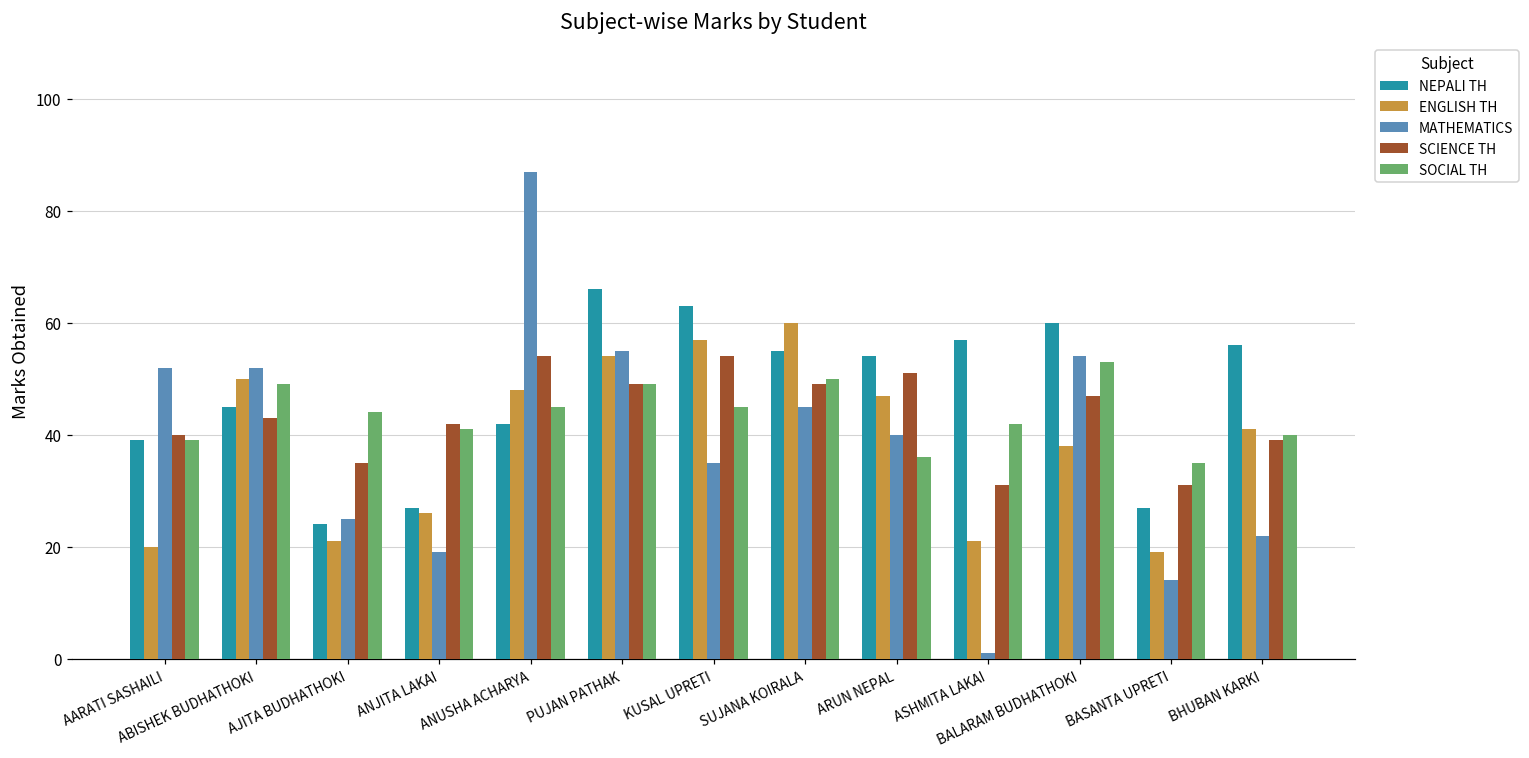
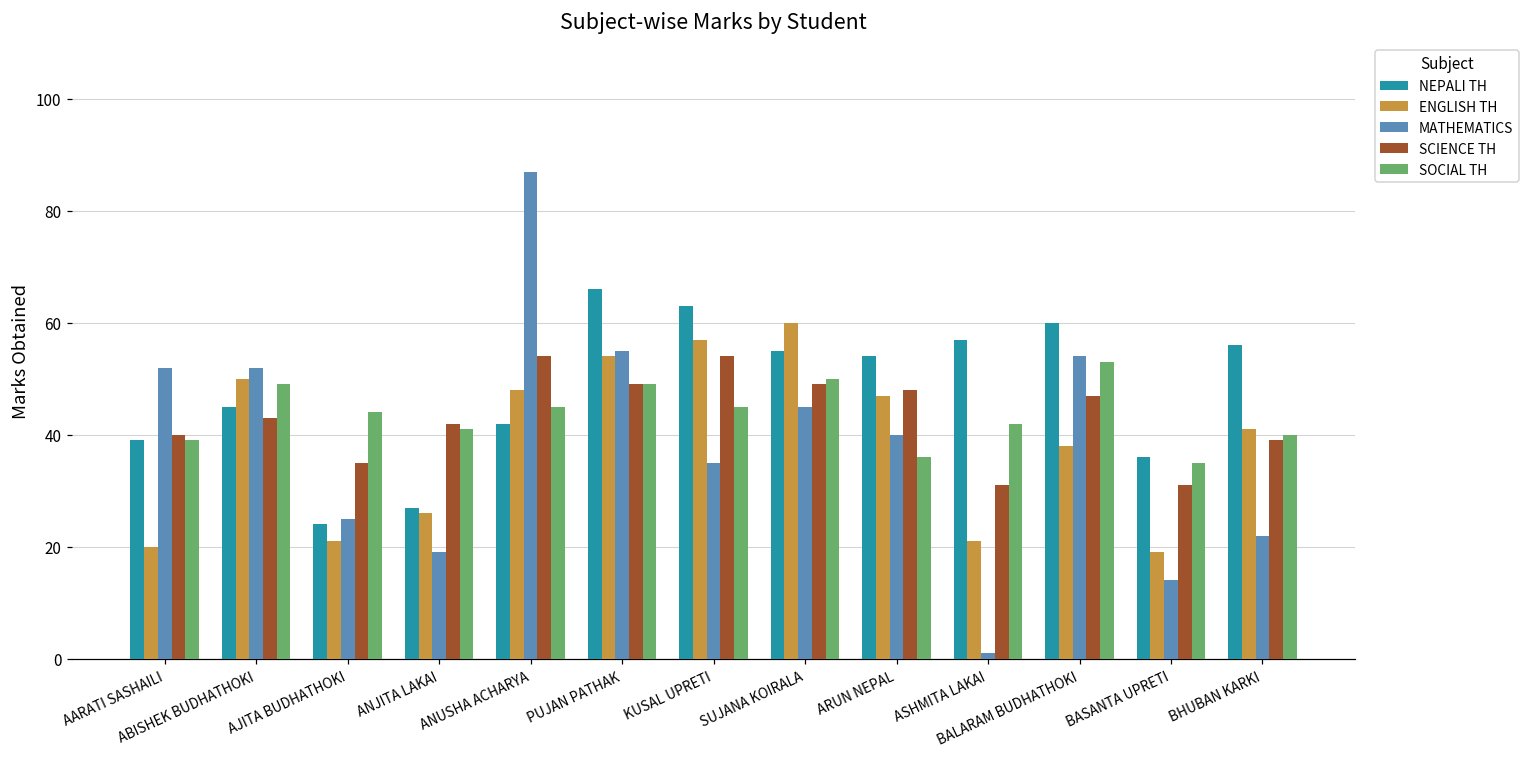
SCIENCE TH, ARUN NEPAL: 51 -> 48
NEPALI TH, BASANTA UPRETI: 27 -> 36
